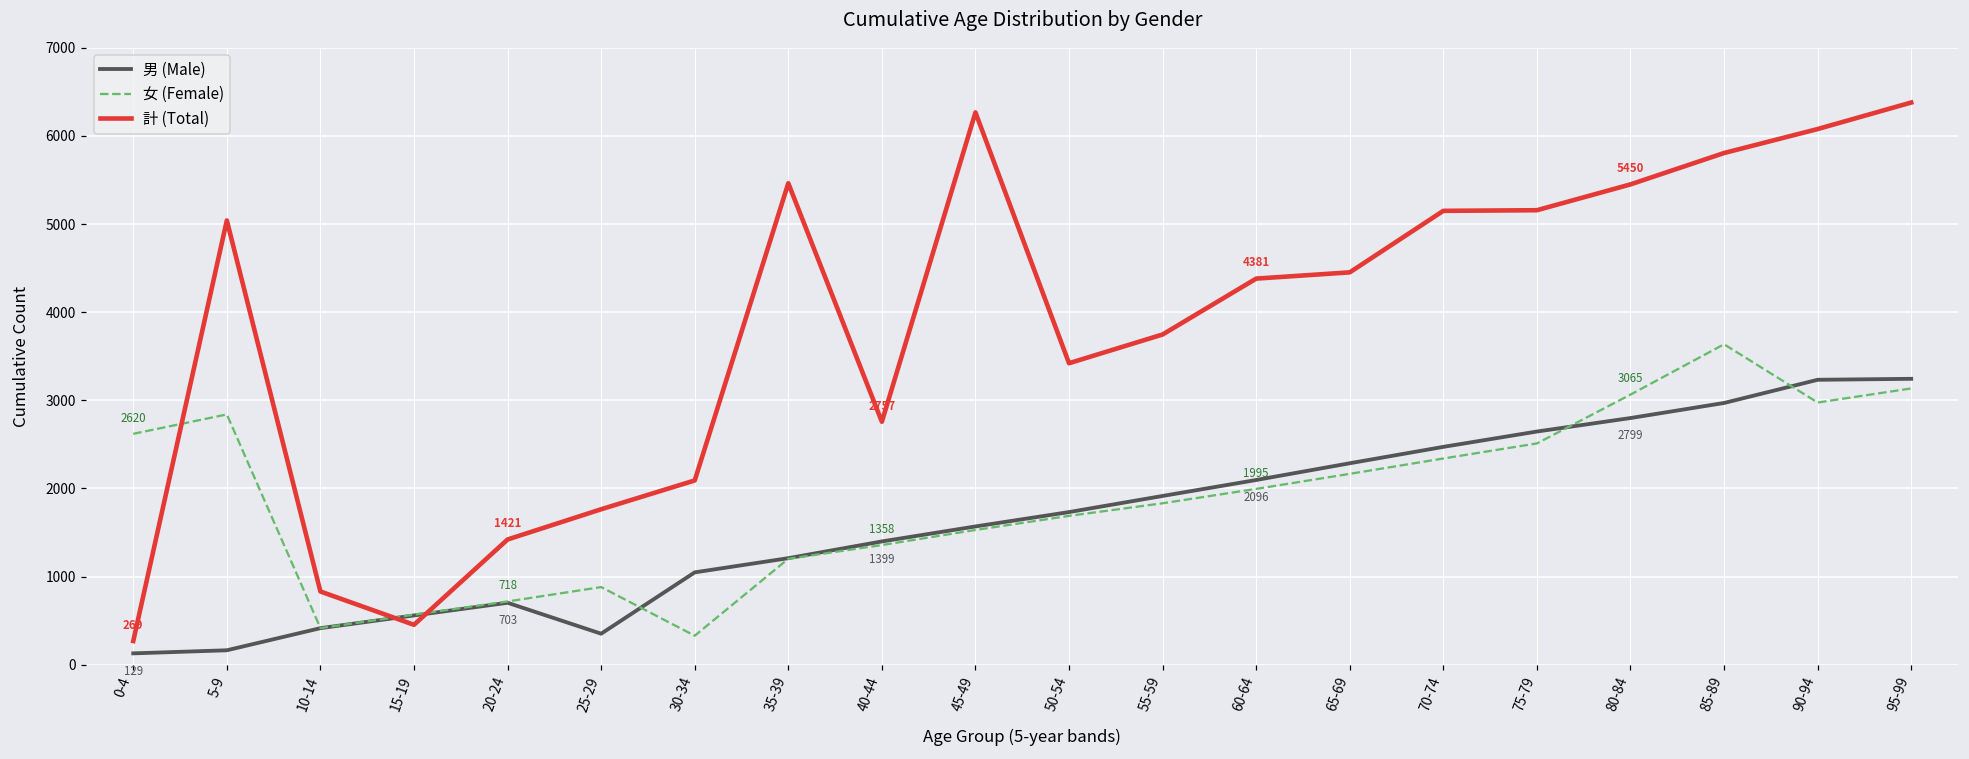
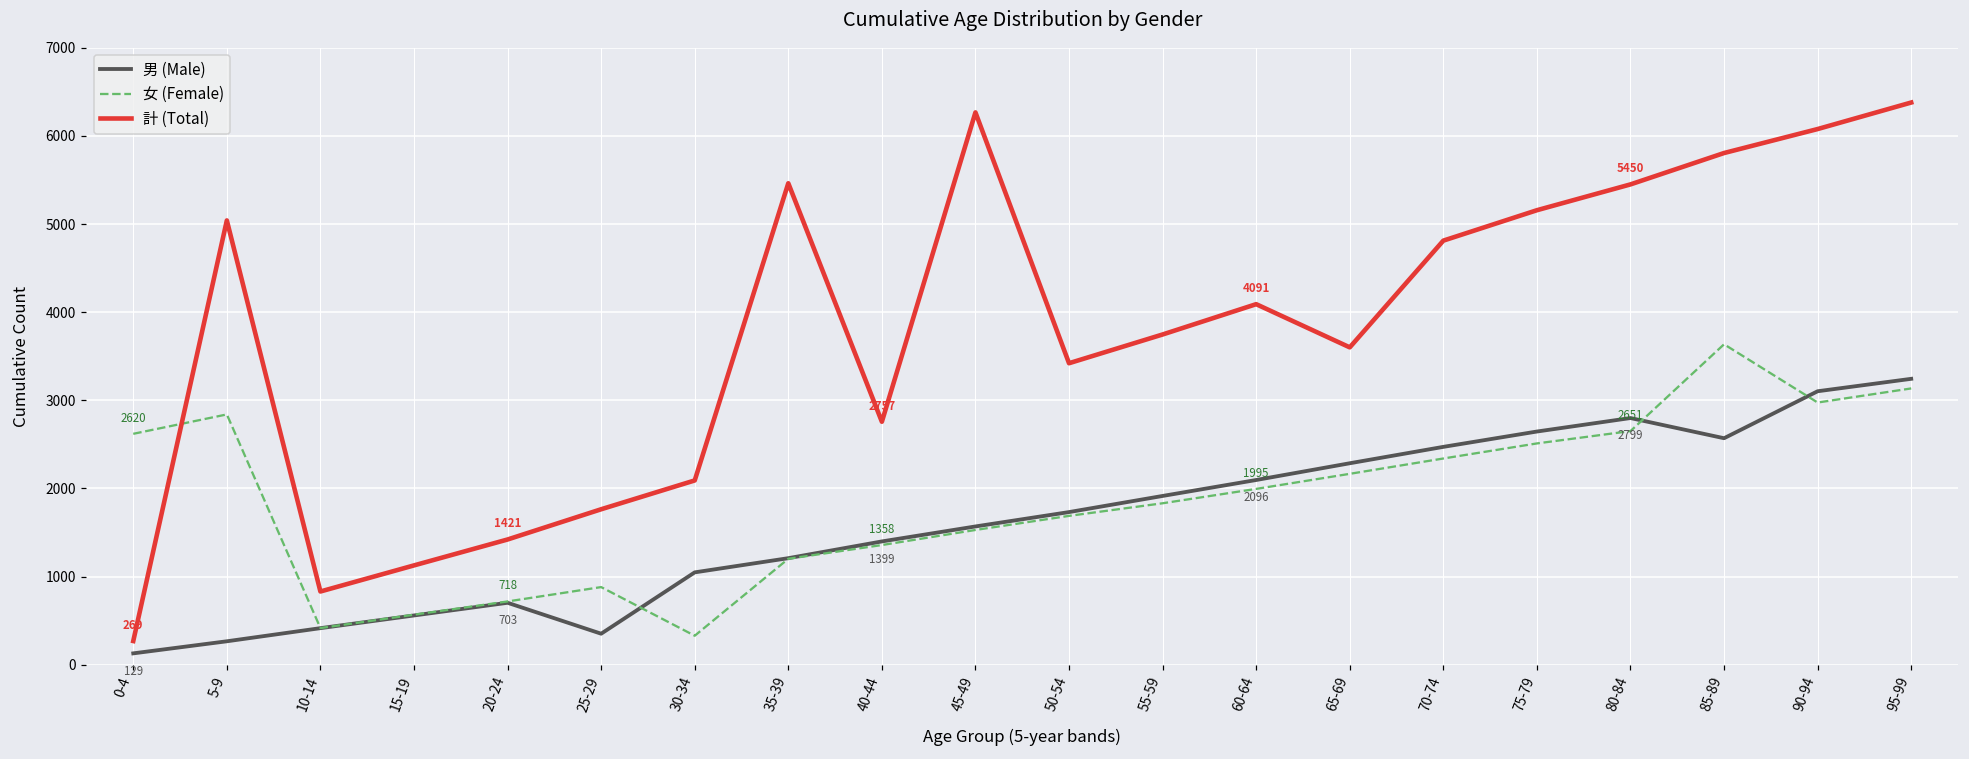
男 (Male), 5-9: 200 -> 300
計 (Total), 15-19: 500 -> 1100
計 (Total), 60-64: 4381 -> 4091
計 (Total), 65-69: 4500 -> 3600
計 (Total), 70-74: 5200 -> 4800
女 (Female), 80-84: 3065 -> 2651
男 (Male), 85-89: 3000 -> 2600
男 (Male), 90-94: 3200 -> 3100
